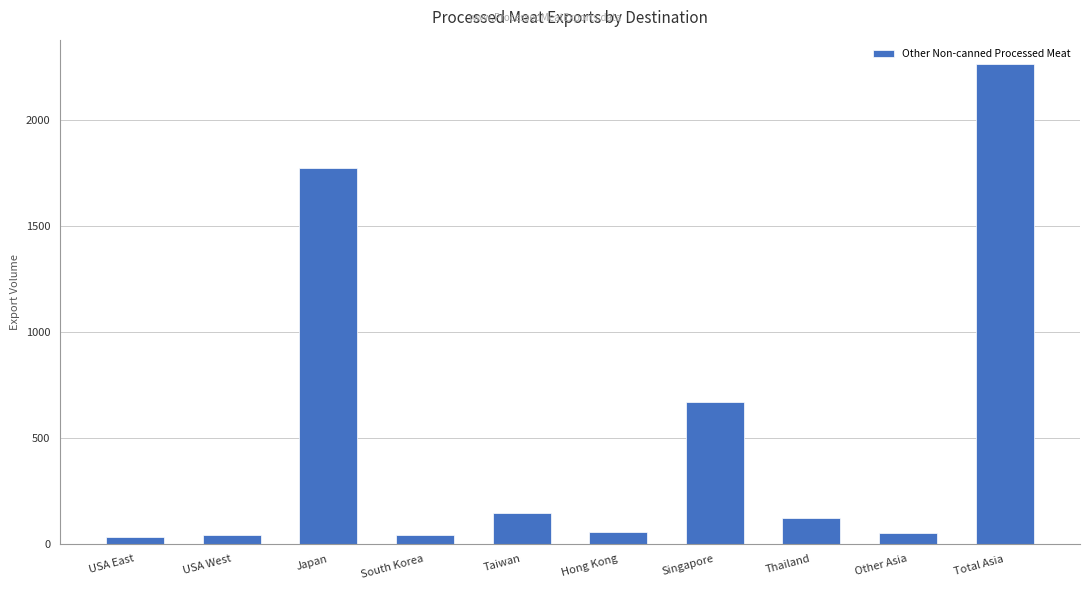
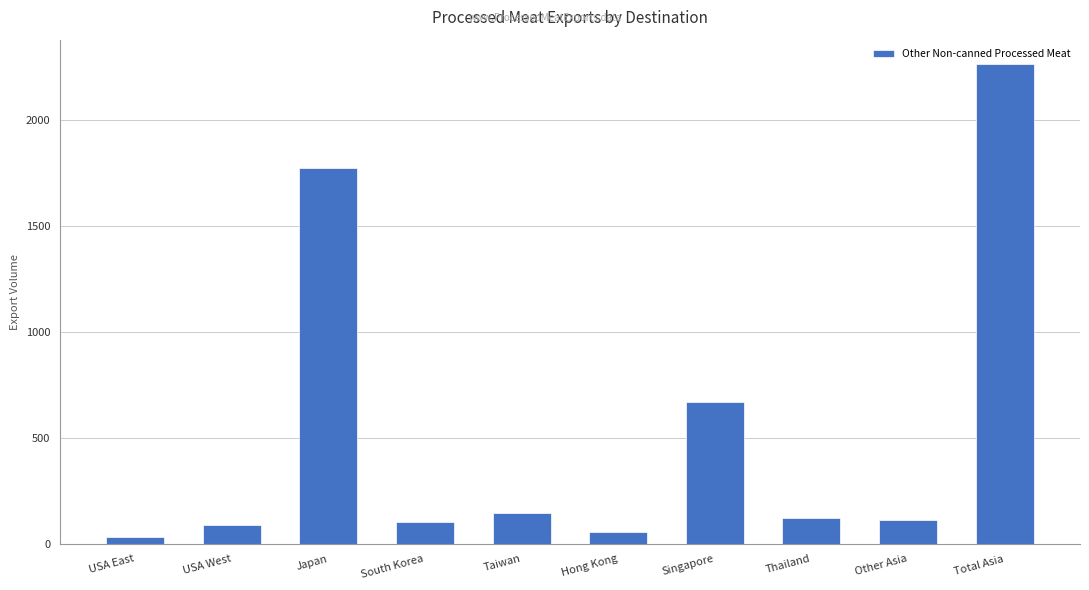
USA West: 40 -> 90
South Korea: 40 -> 110
Other Asia: 50 -> 110
